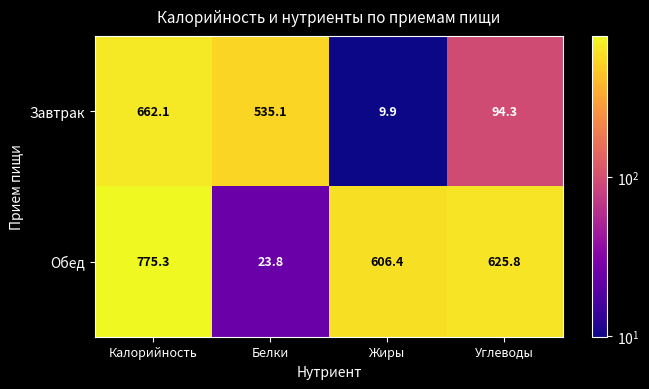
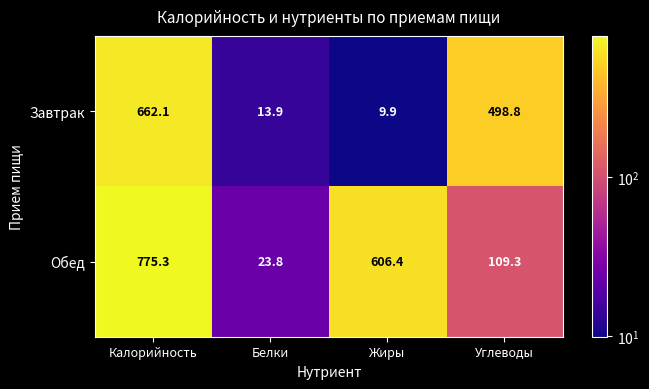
Завтрак, Белки: 535.1 -> 13.9
Завтрак, Углеводы: 94.3 -> 498.8
Обед, Углеводы: 625.8 -> 109.3
